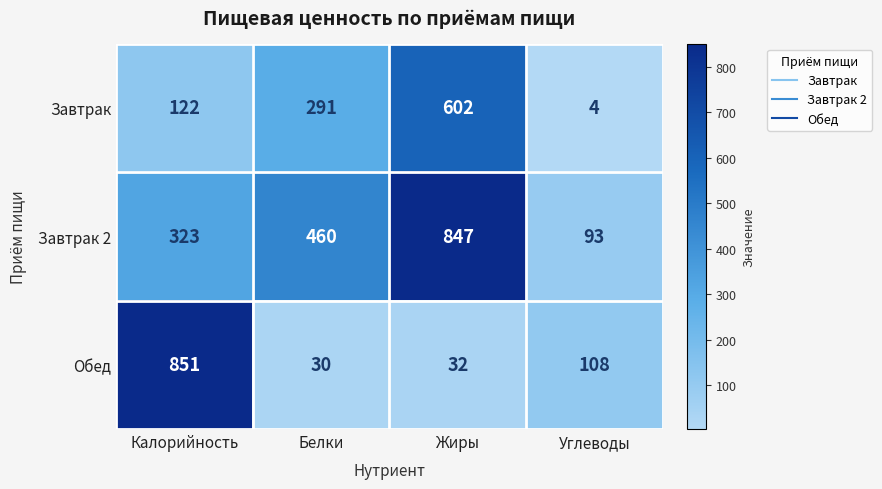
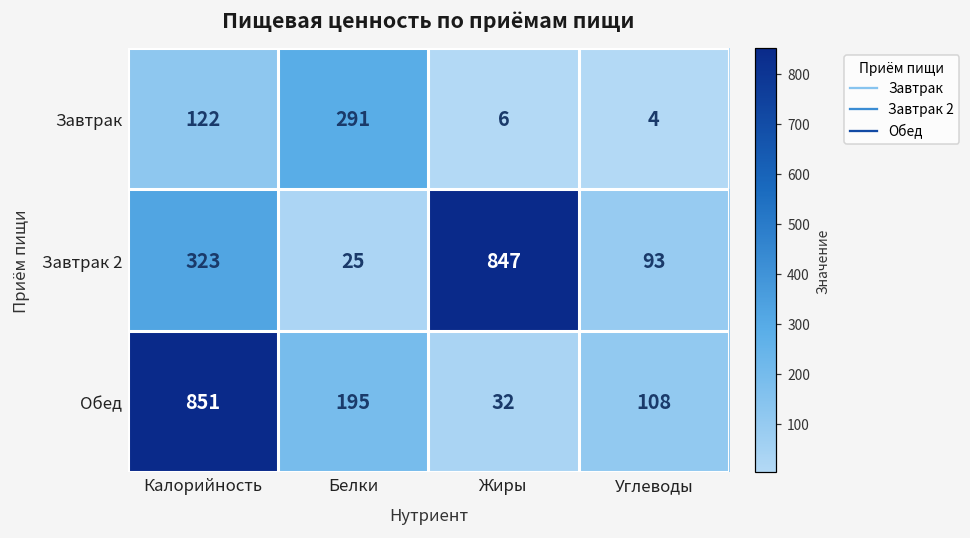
Завтрак, Жиры: 602 -> 6
Завтрак 2, Белки: 460 -> 25
Обед, Белки: 30 -> 195
